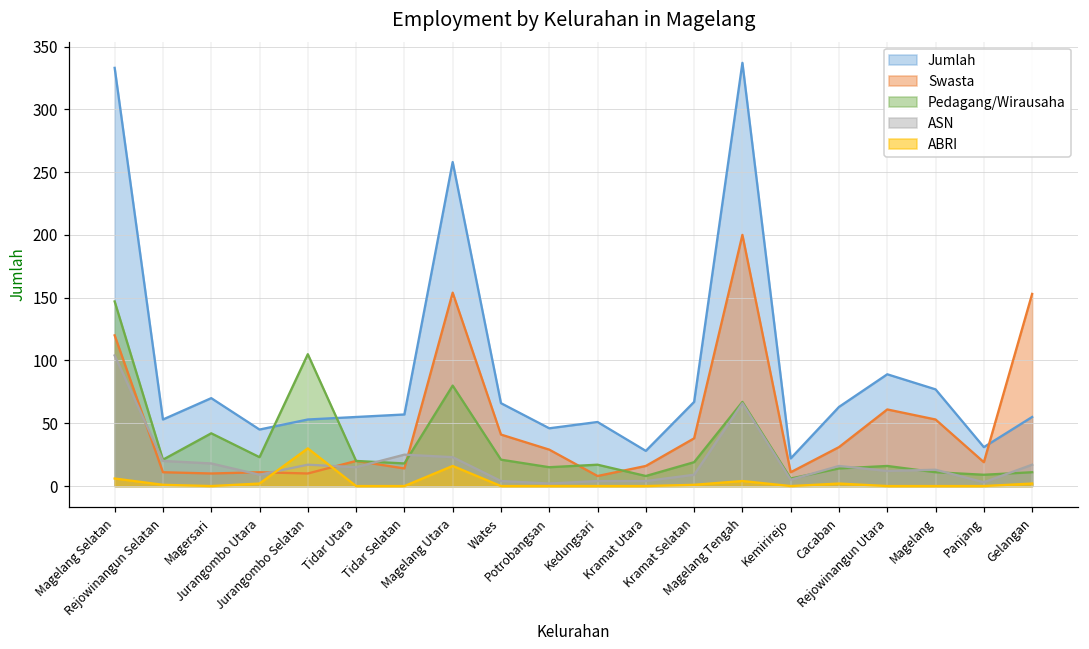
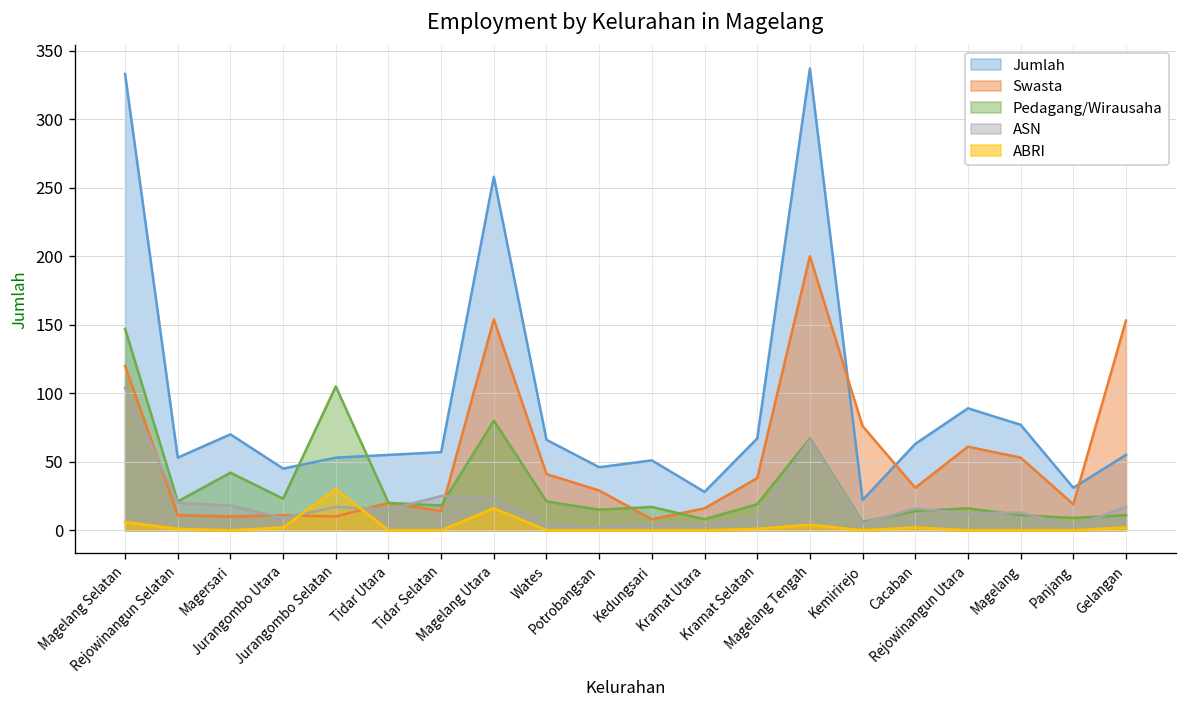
Swasta, Kemirirejo: 11 -> 76
